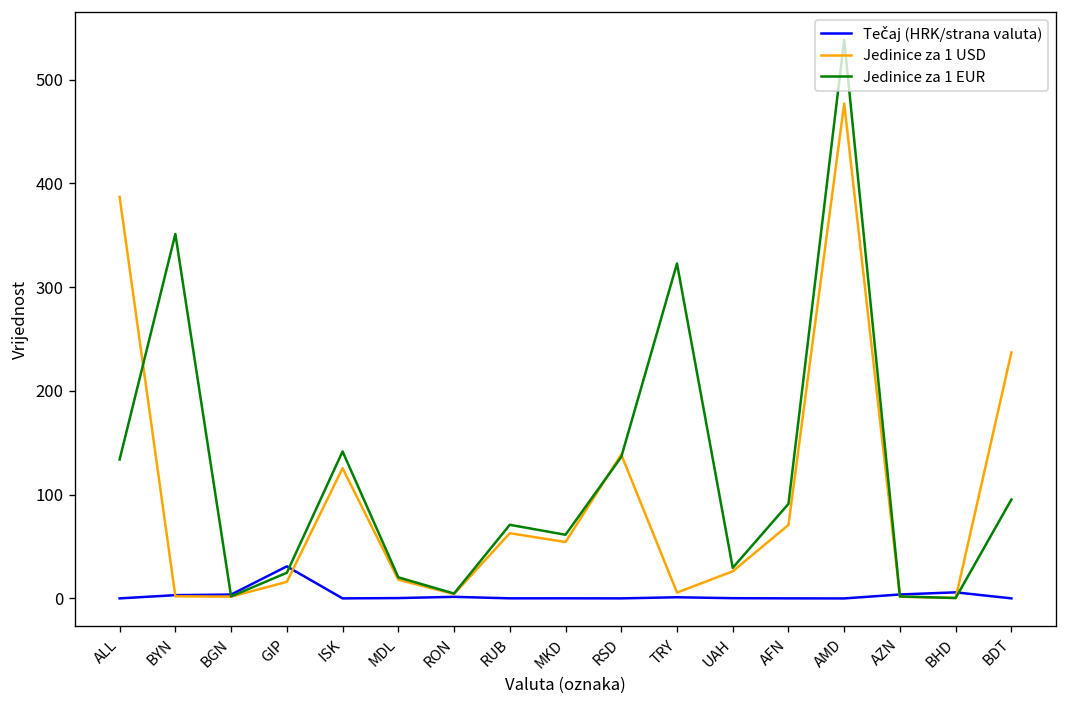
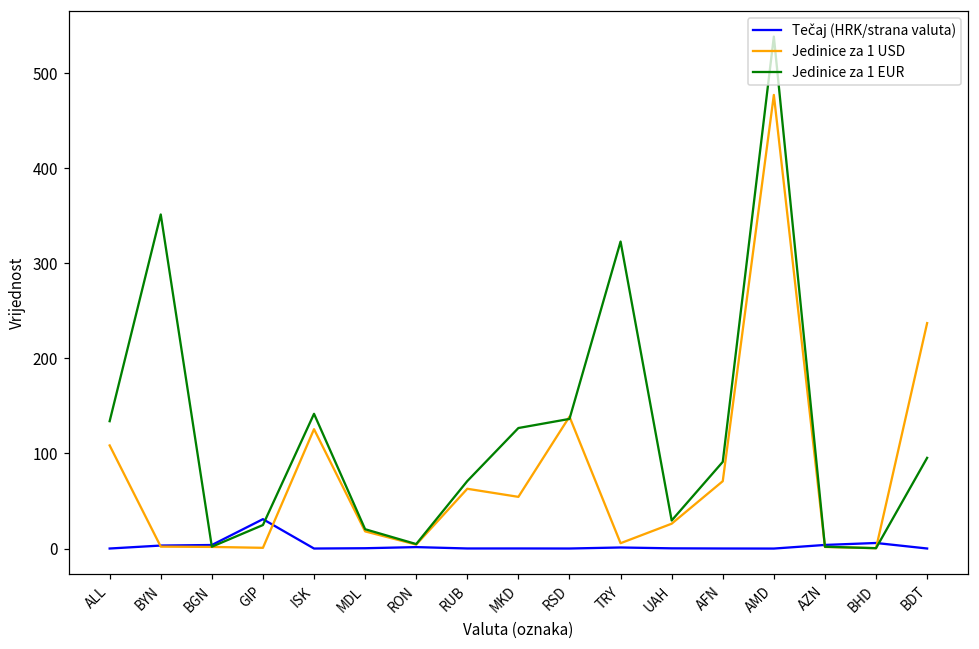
Jedinice za 1 USD, ALL: 390 -> 110
Jedinice za 1 USD, GIP: 20 -> 0
Jedinice za 1 EUR, MKD: 60 -> 130
